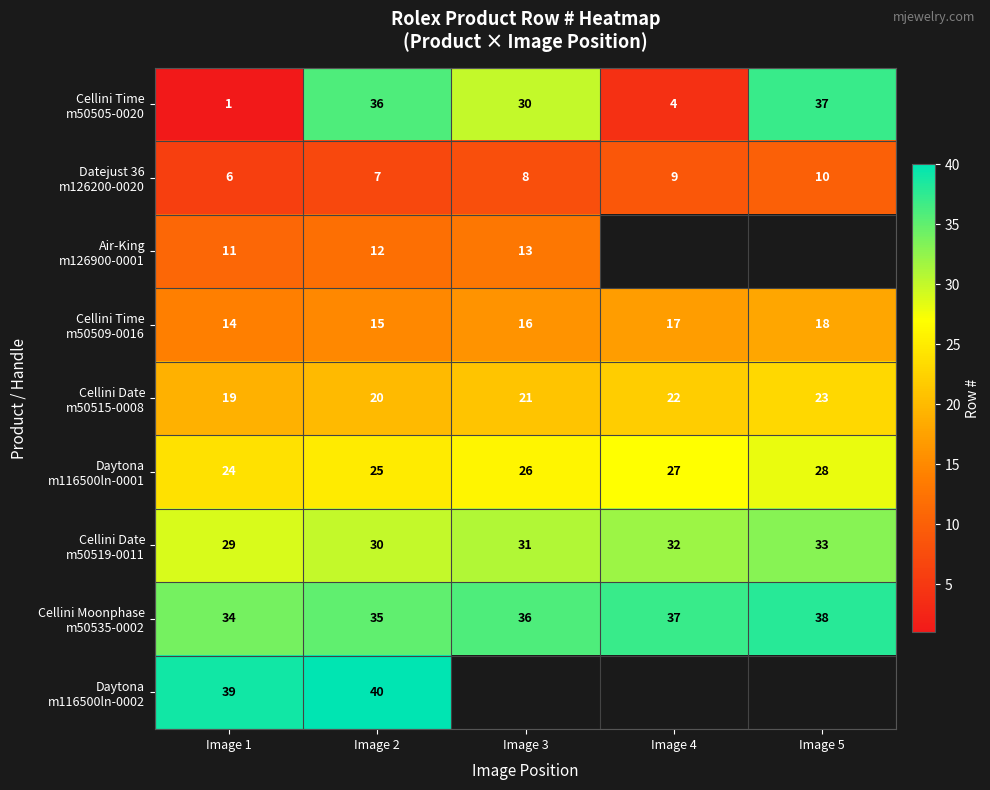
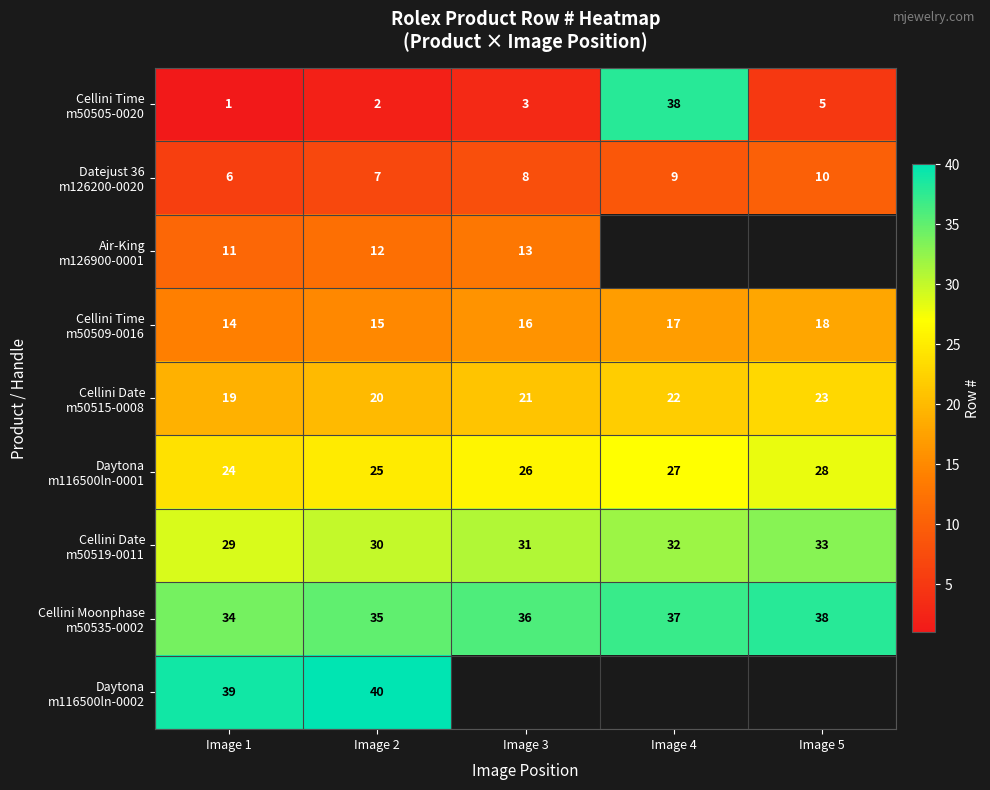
Cellini Time m50505-0020, Image 2: 36 -> 2
Cellini Time m50505-0020, Image 3: 30 -> 3
Cellini Time m50505-0020, Image 4: 4 -> 38
Cellini Time m50505-0020, Image 5: 37 -> 5
